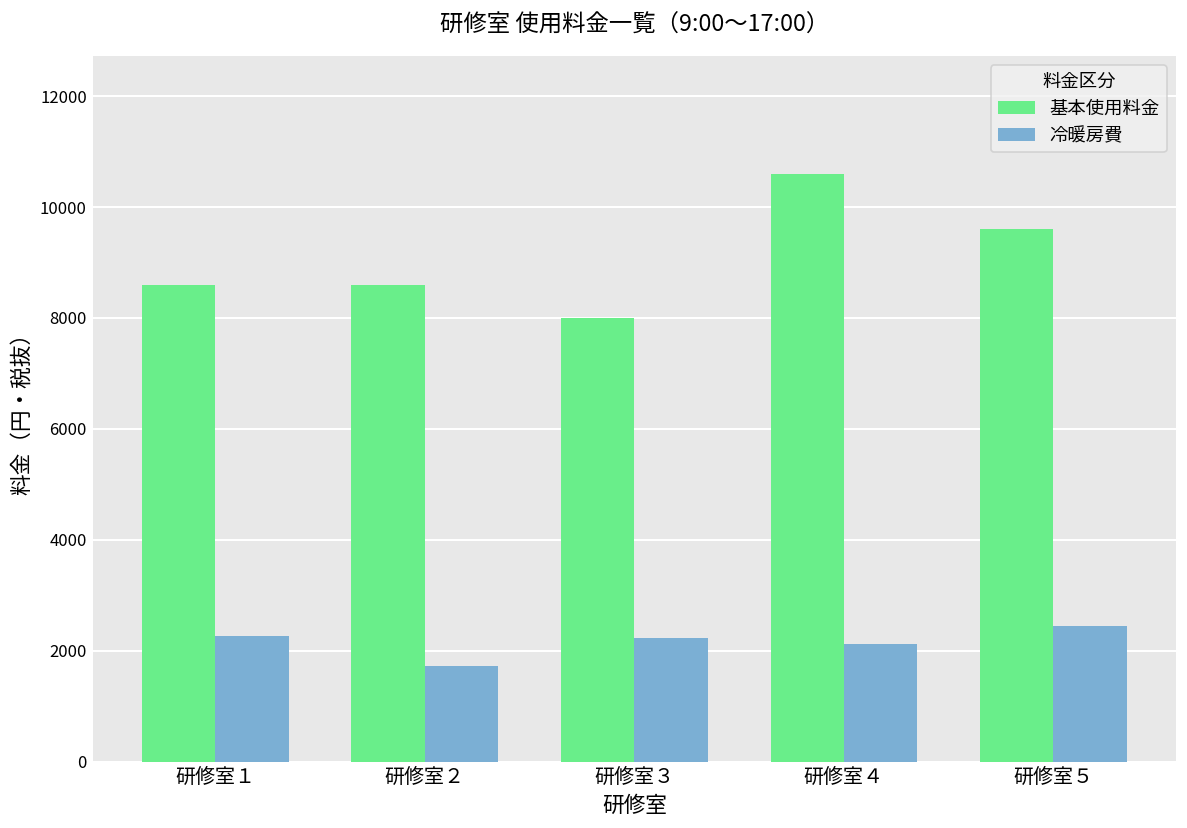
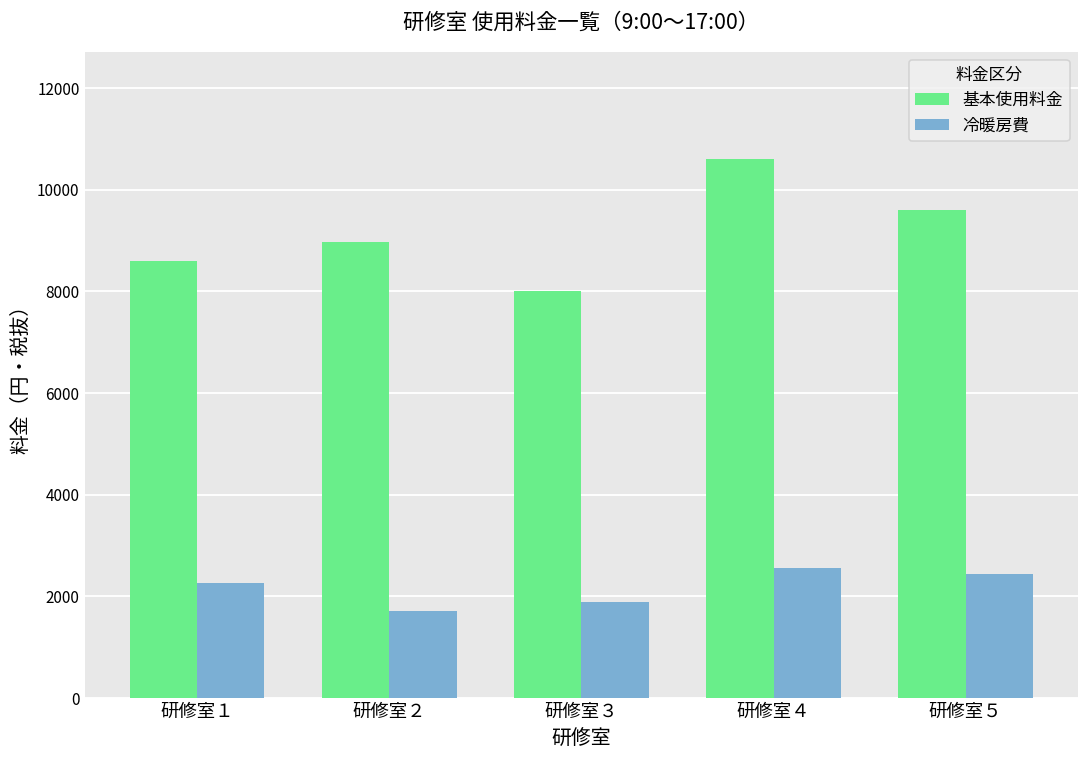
基本使用料金, 研修室２: 8600 -> 9000
冷暖房費, 研修室３: 2200 -> 1900
冷暖房費, 研修室４: 2100 -> 2600
